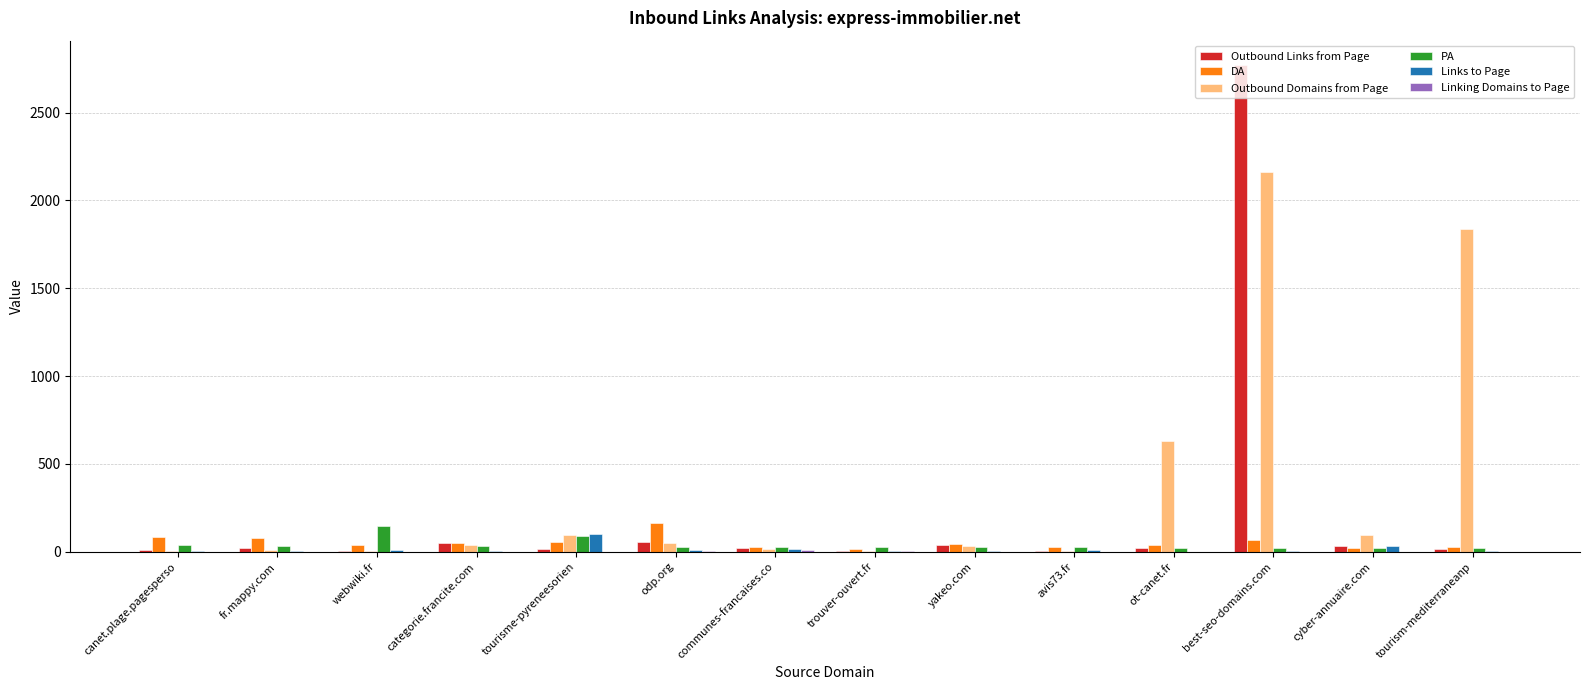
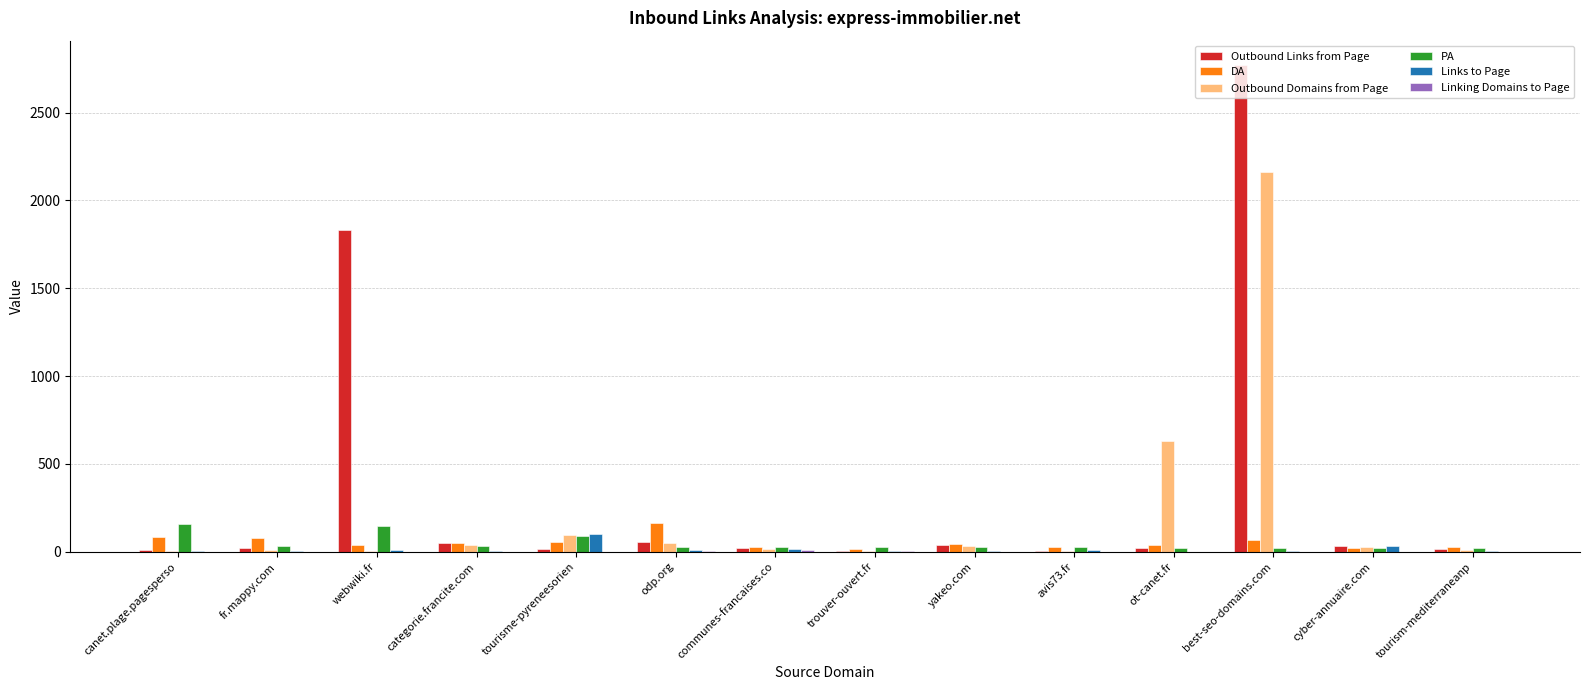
PA, canet.plage.pagesperso: 40 -> 160
Outbound Links from Page, webwiki.fr: 0 -> 1830
Outbound Domains from Page, cyber-annuaire.com: 90 -> 30
Outbound Domains from Page, tourism-mediterraneanp: 1840 -> 10
